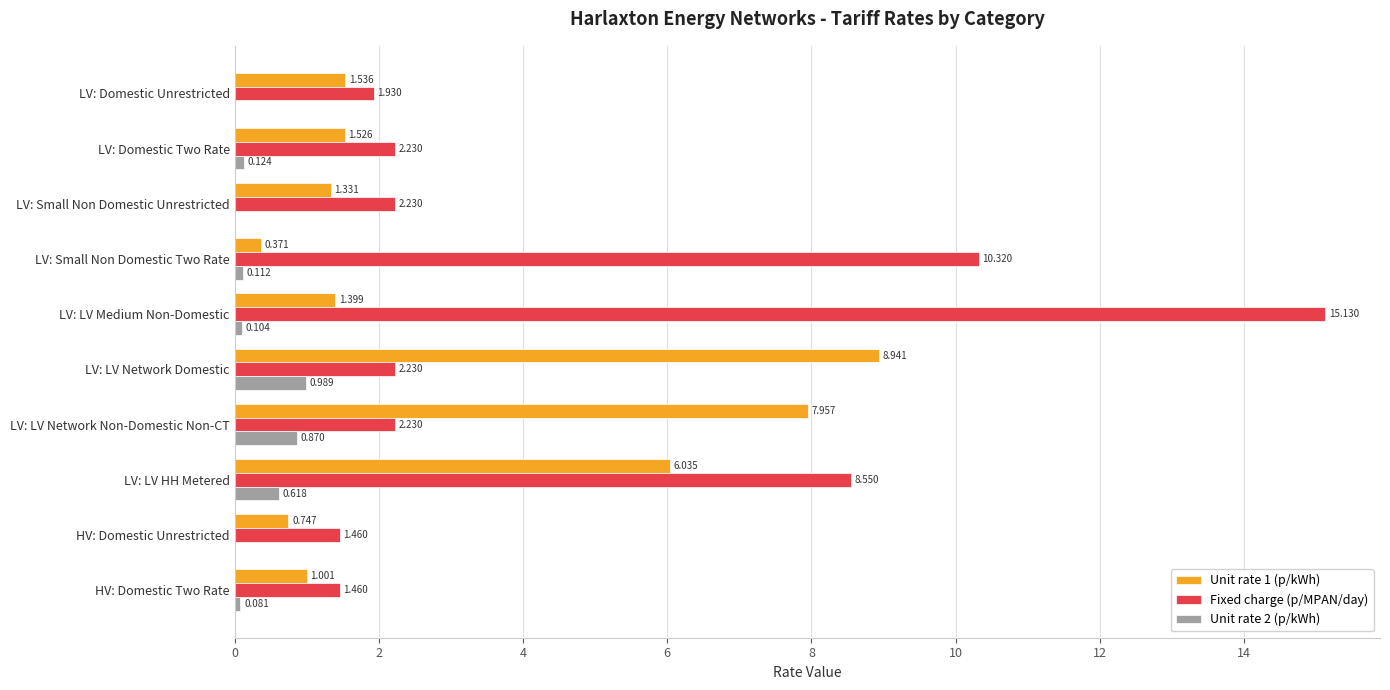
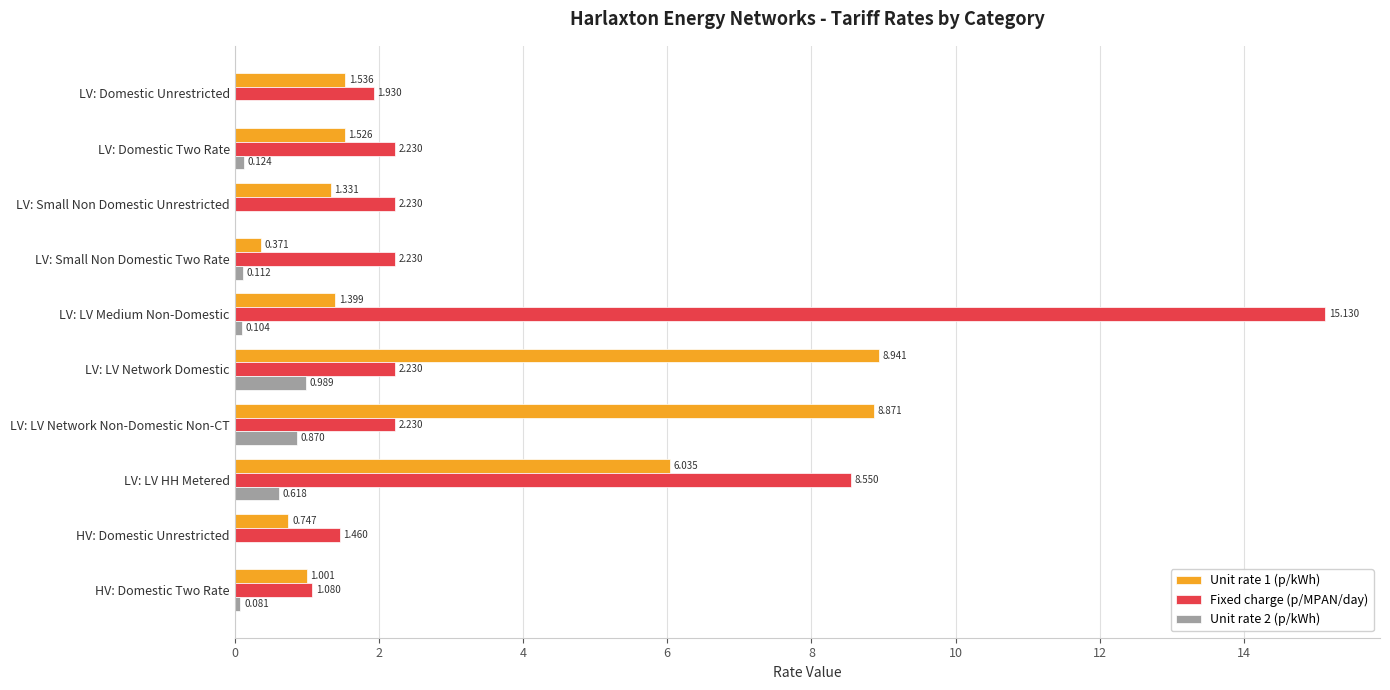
Fixed charge (p/MPAN/day), LV: Small Non Domestic Two Rate: 10.320 -> 2.230
Unit rate 1 (p/kWh), LV: LV Network Non-Domestic Non-CT: 7.957 -> 8.871
Fixed charge (p/MPAN/day), HV: Domestic Two Rate: 1.460 -> 1.080
